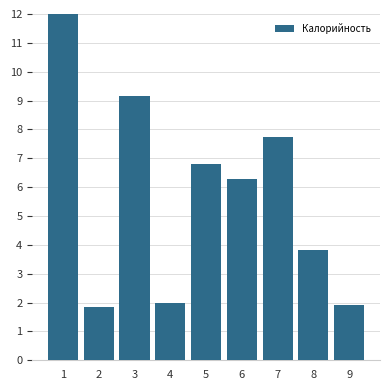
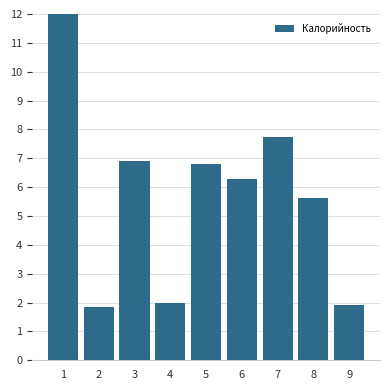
3: 9.1 -> 6.9
8: 3.8 -> 5.6
